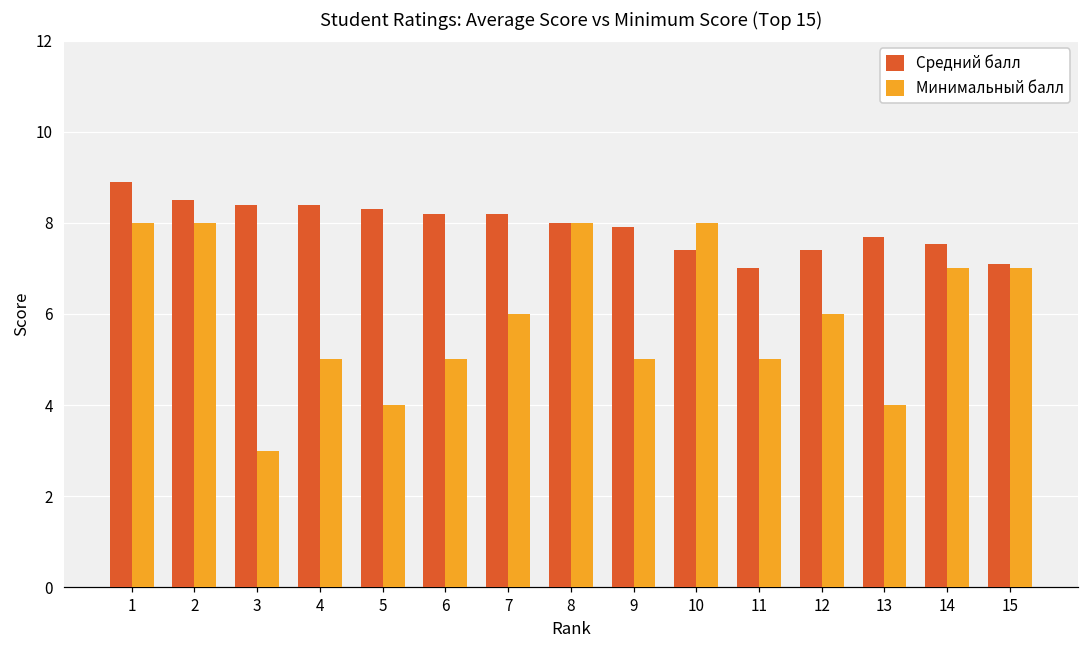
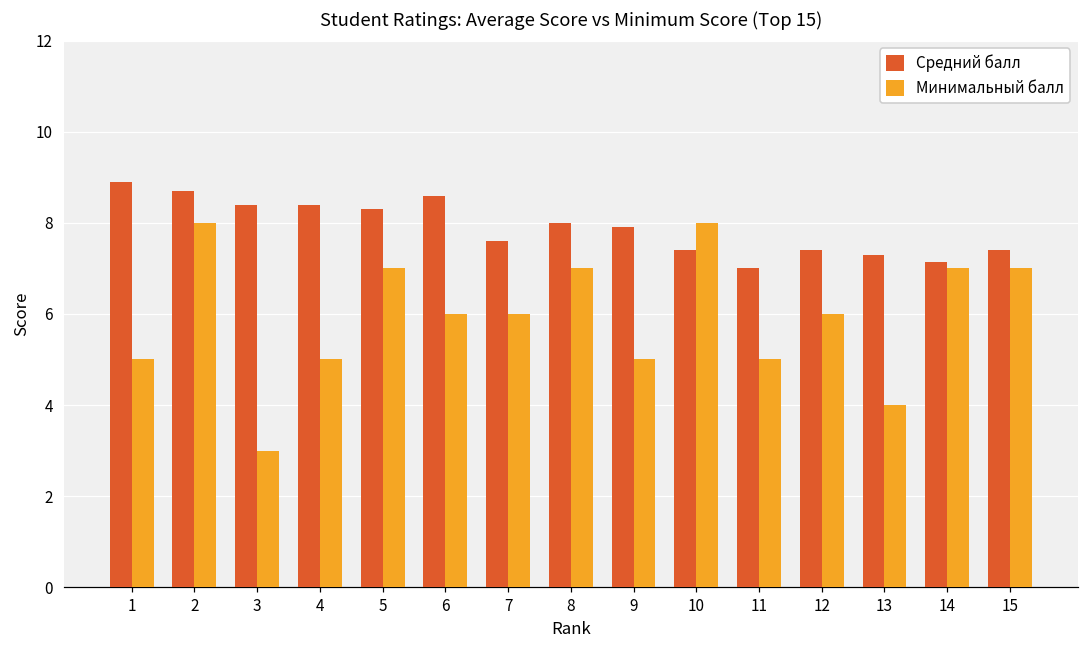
Минимальный балл, 1: 8 -> 5
Средний балл, 2: 8.5 -> 8.7
Минимальный балл, 5: 4 -> 7
Средний балл, 6: 8.2 -> 8.6
Минимальный балл, 6: 5 -> 6
Средний балл, 7: 8.2 -> 7.6
Минимальный балл, 8: 8 -> 7
Средний балл, 13: 7.7 -> 7.3
Средний балл, 14: 7.5 -> 7.1
Средний балл, 15: 7.1 -> 7.4
